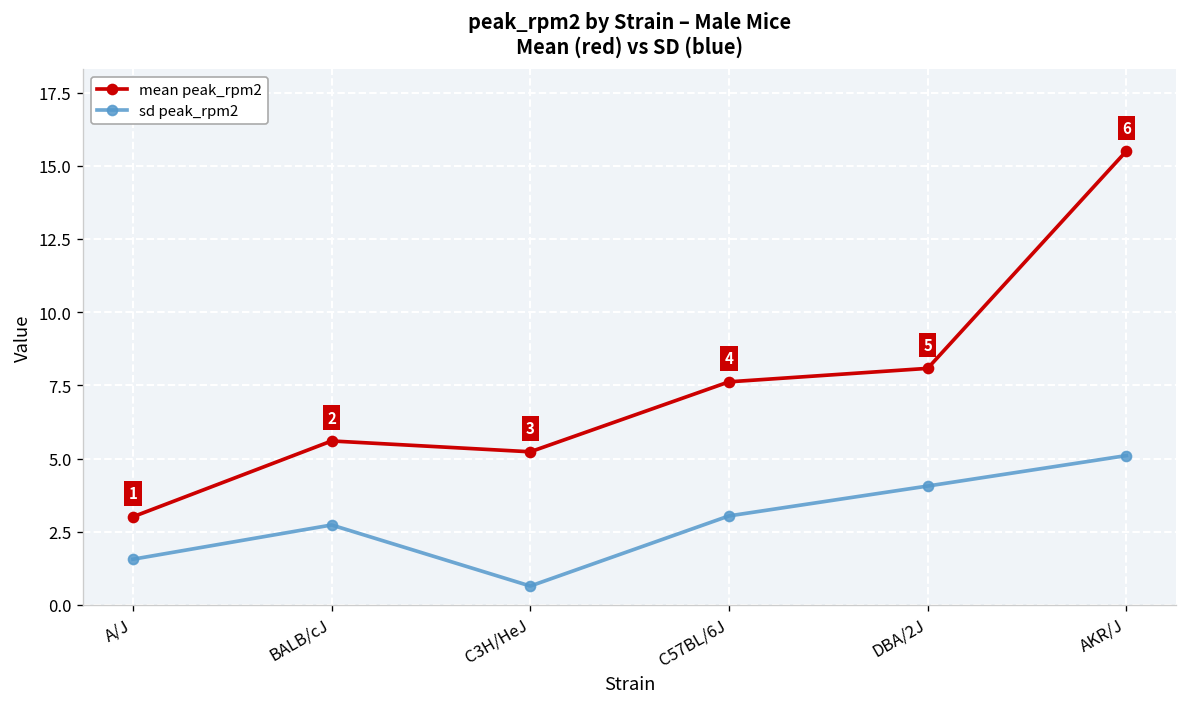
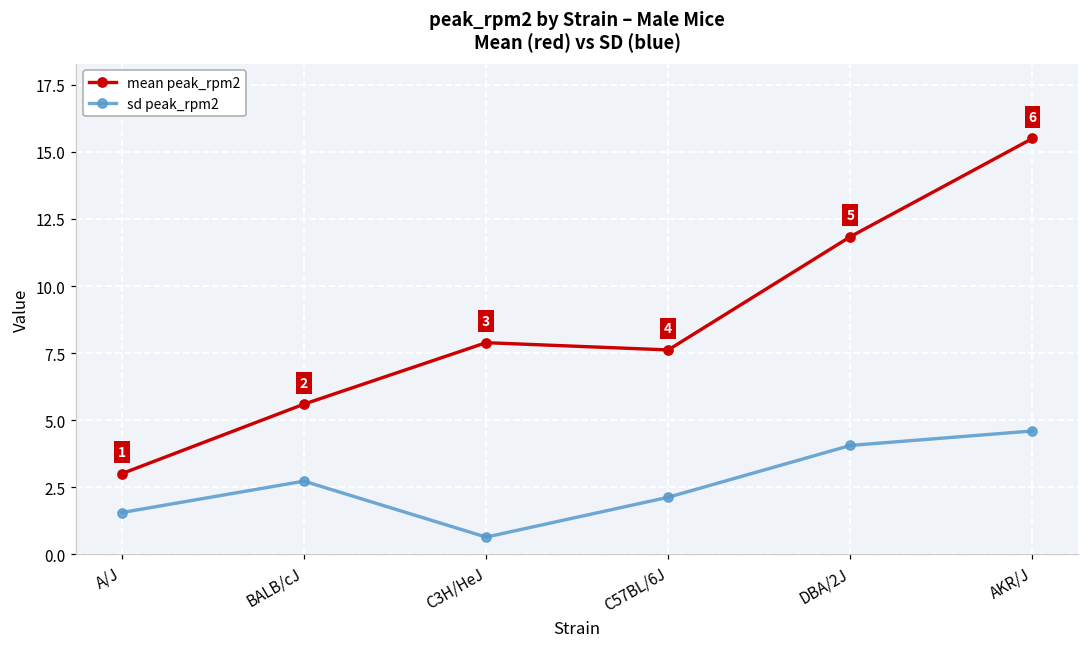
mean peak_rpm2, C3H/HeJ: 5.2 -> 7.9
sd peak_rpm2, C57BL/6J: 3.0 -> 2.1
mean peak_rpm2, DBA/2J: 8.1 -> 11.8
sd peak_rpm2, AKR/J: 5.1 -> 4.6
